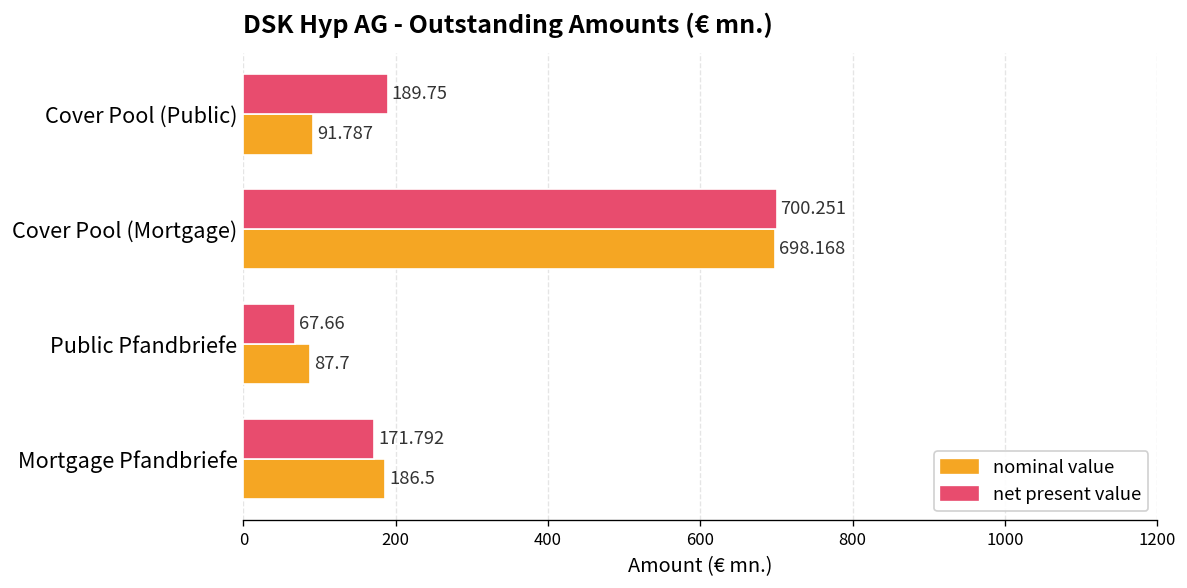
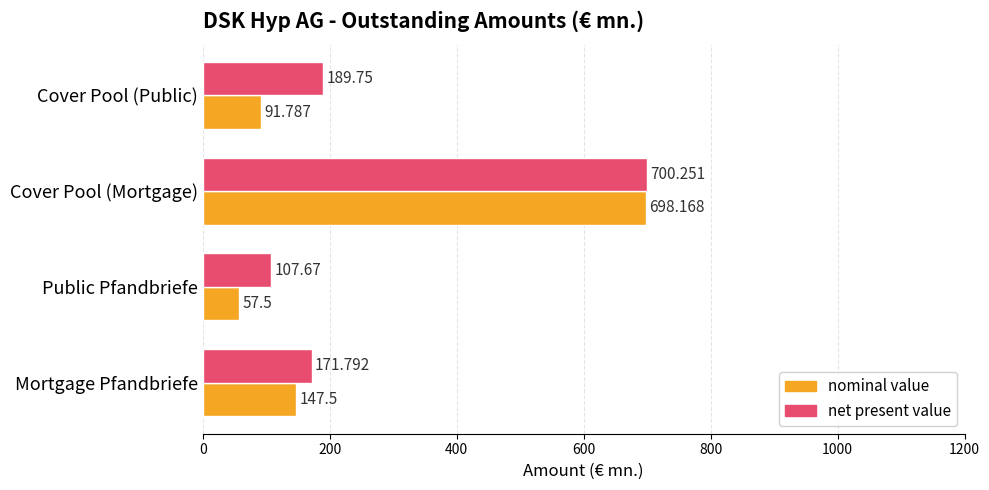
net present value, Public Pfandbriefe: 67.66 -> 107.67
nominal value, Public Pfandbriefe: 87.7 -> 57.5
nominal value, Mortgage Pfandbriefe: 186.5 -> 147.5
